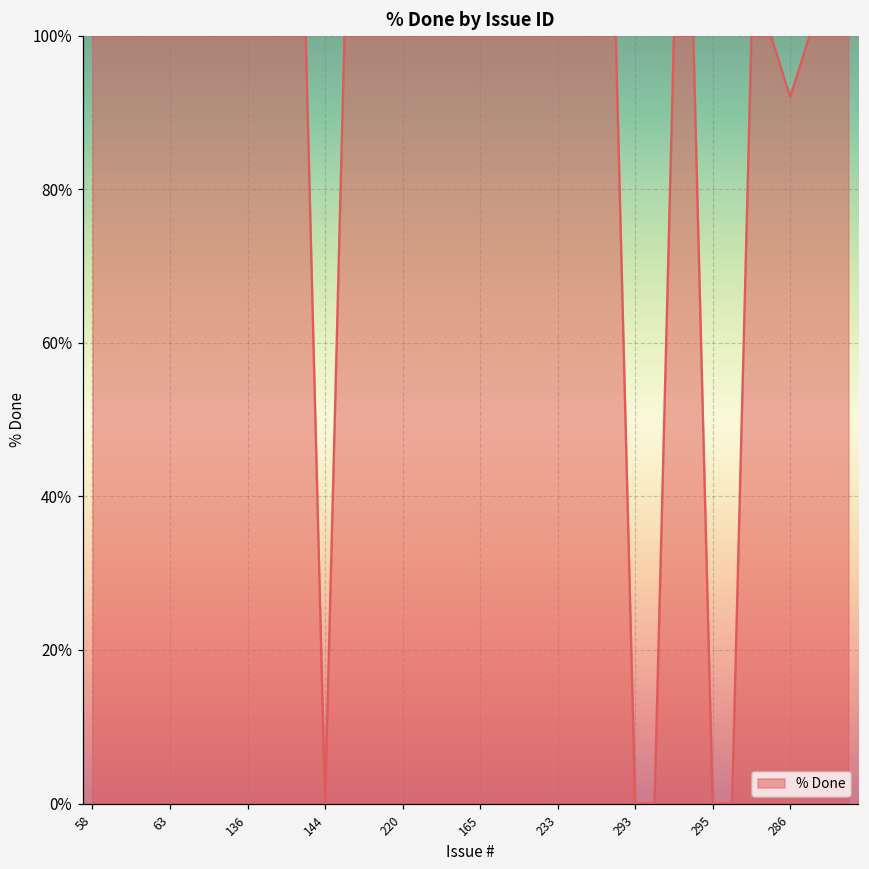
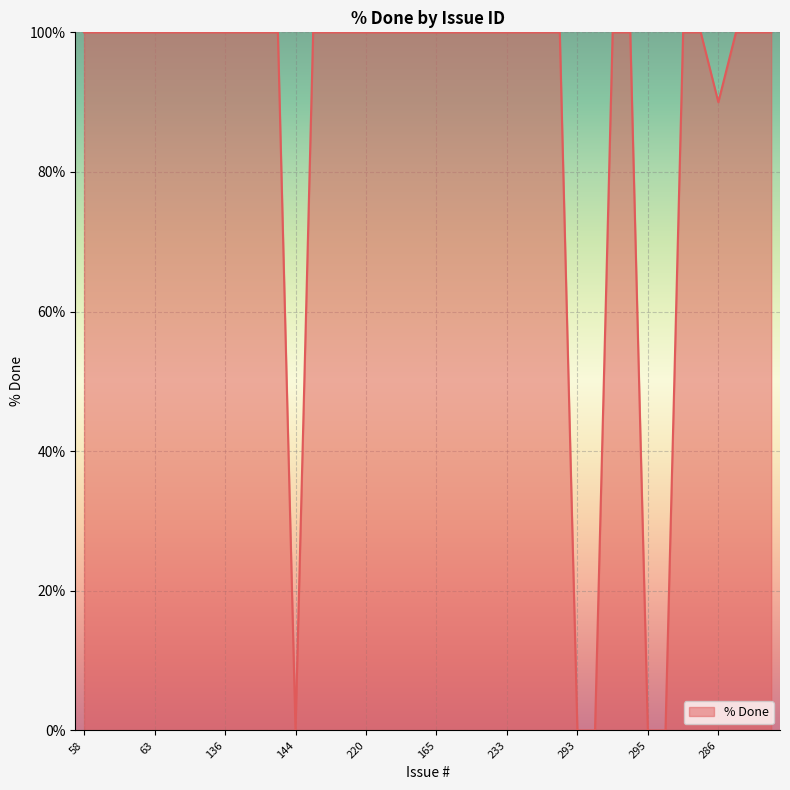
286: 92% -> 90%
